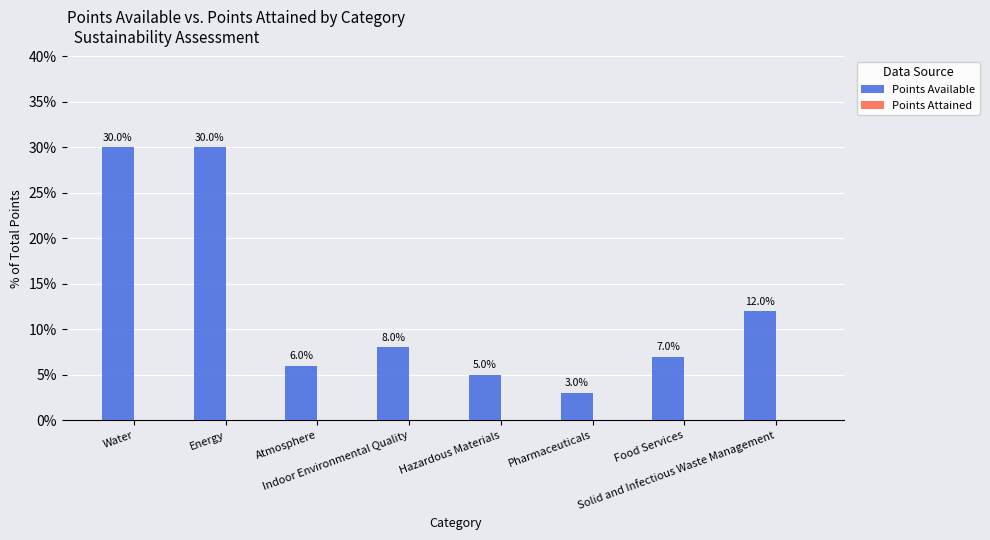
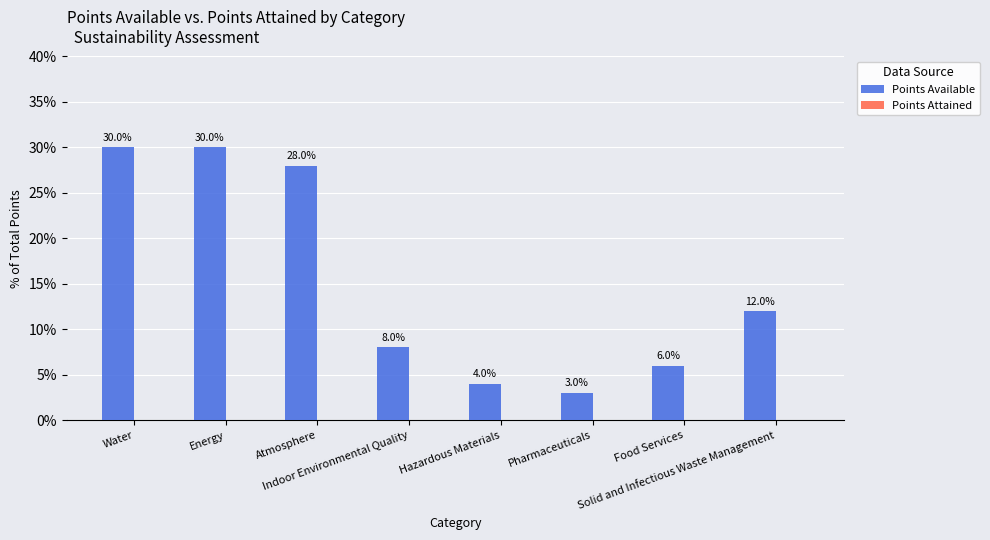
Points Available, Atmosphere: 6.0% -> 28.0%
Points Available, Hazardous Materials: 5.0% -> 4.0%
Points Available, Food Services: 7.0% -> 6.0%
